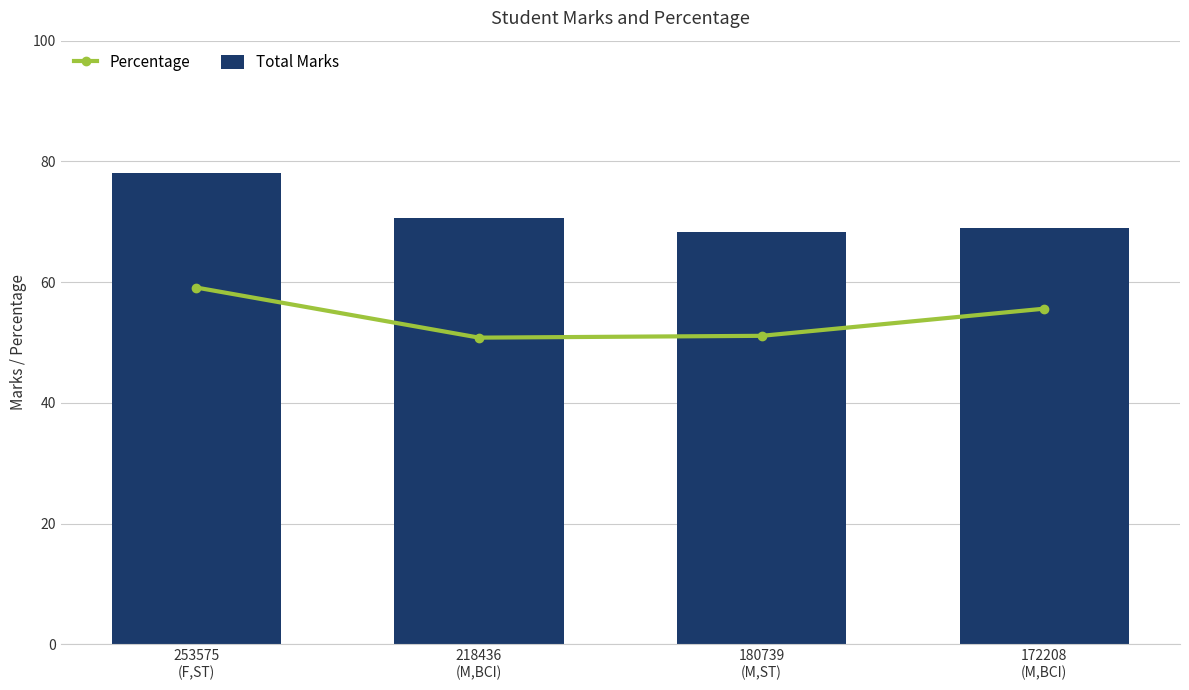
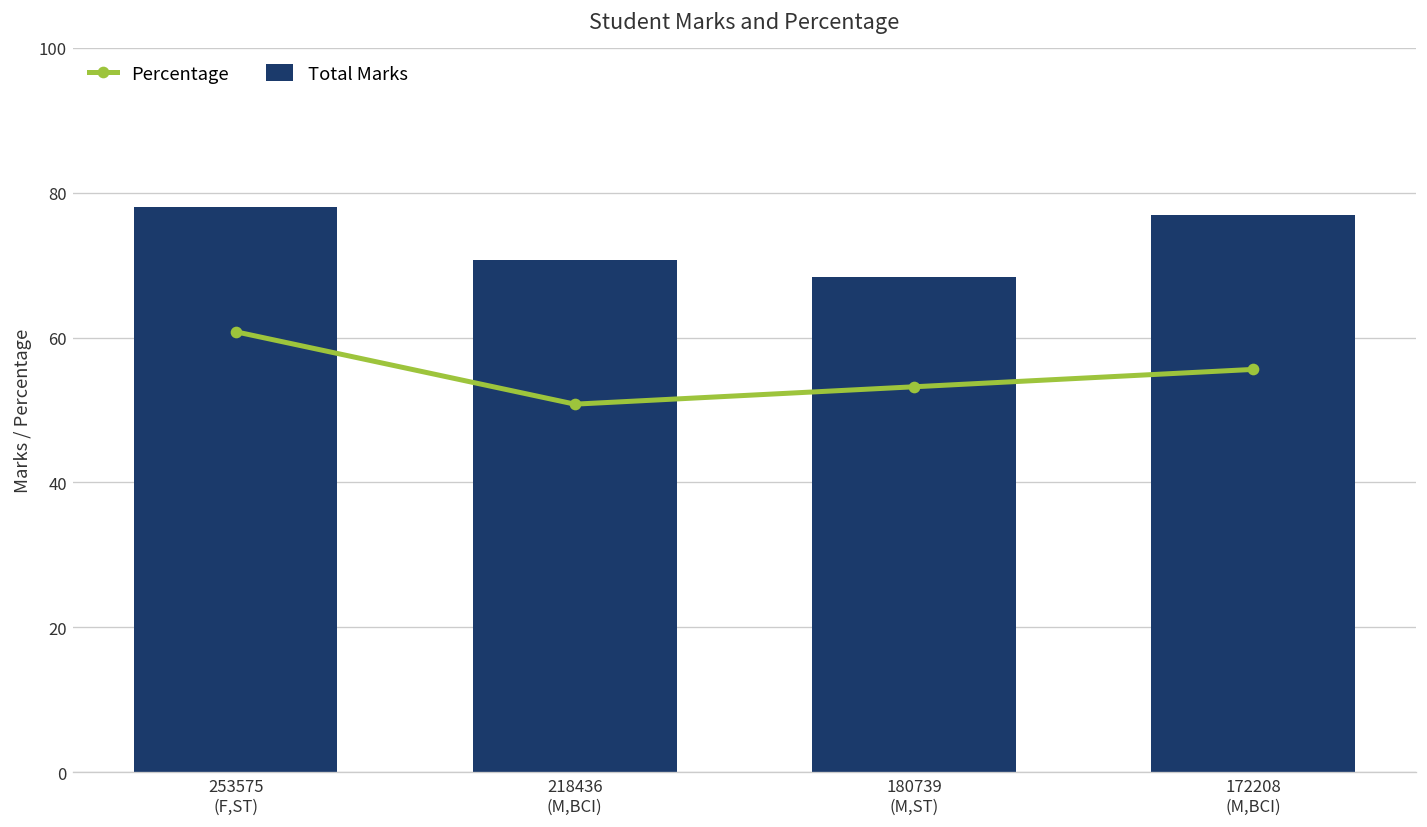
Percentage, 253575 (F,ST): 59 -> 61
Percentage, 180739 (M,ST): 51 -> 53
Total Marks, 172208 (M,BCI): 69 -> 77
